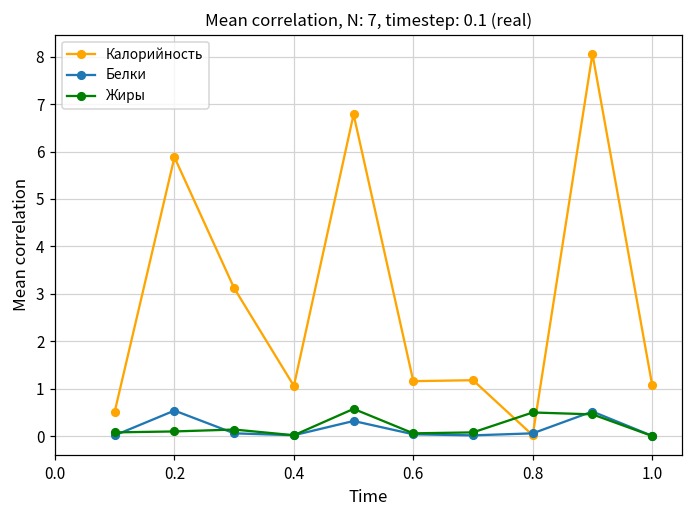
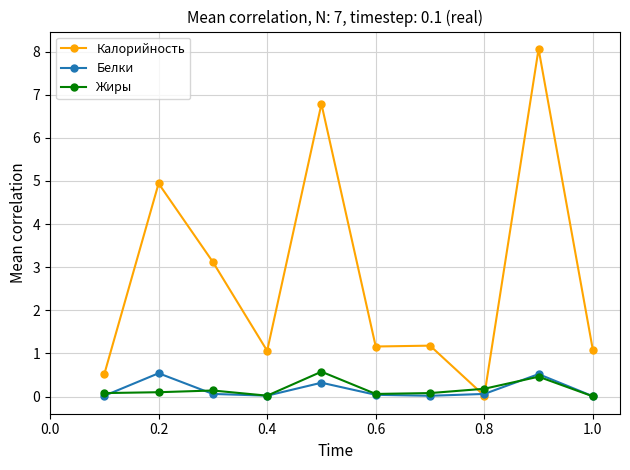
Калорийность, 0.2: 5.9 -> 4.9
Жиры, 0.8: 0.5 -> 0.2
